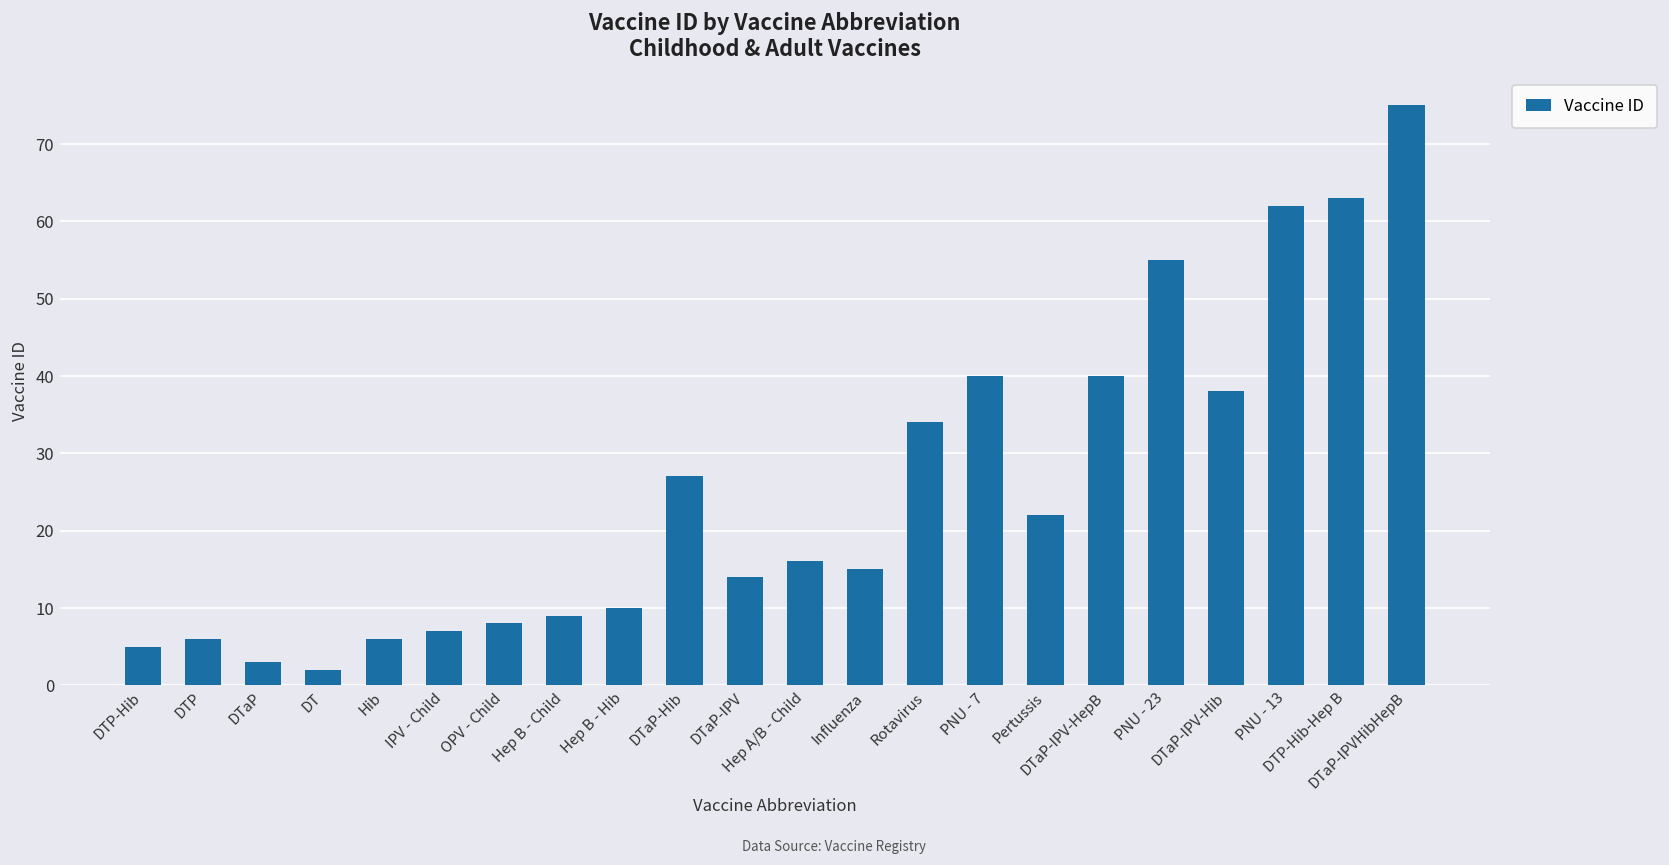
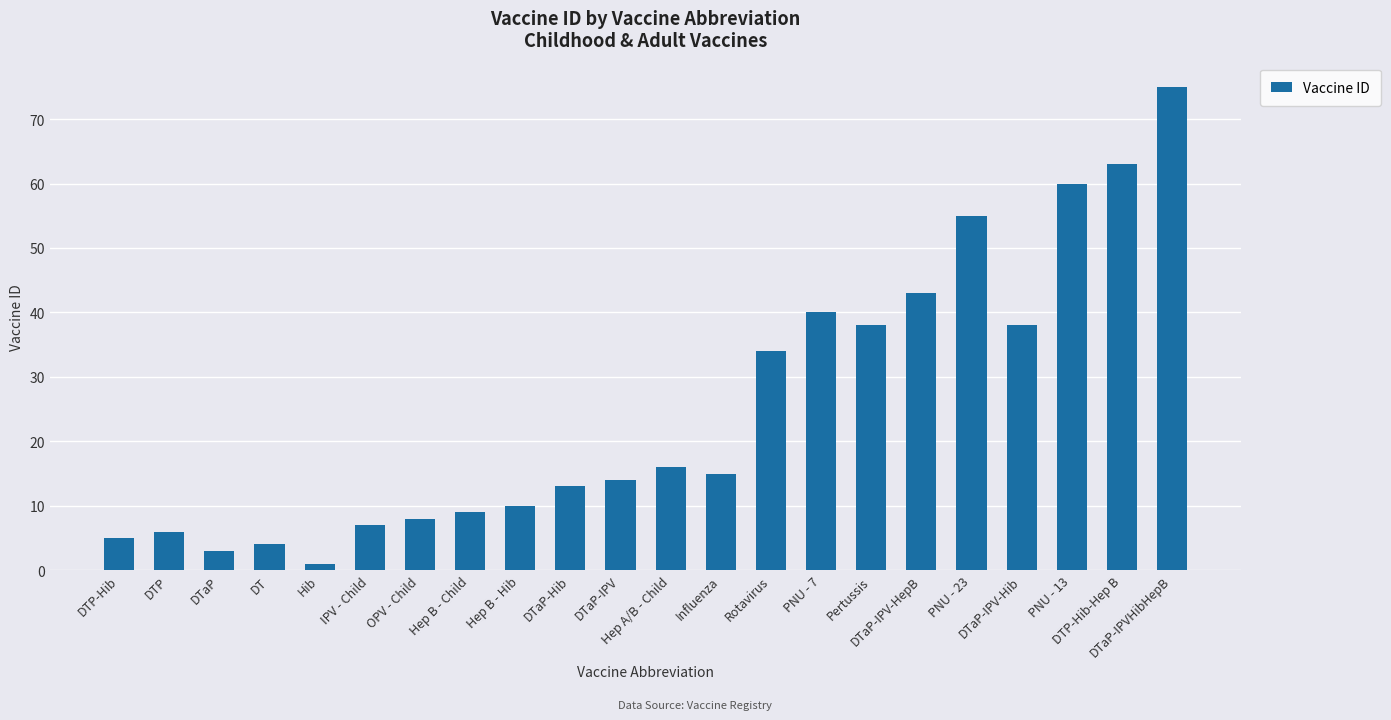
DT: 2 -> 4
Hib: 6 -> 1
DTaP-Hib: 27 -> 13
Pertussis: 22 -> 38
DTaP-IPV-HepB: 40 -> 43
PNU - 13: 62 -> 60
